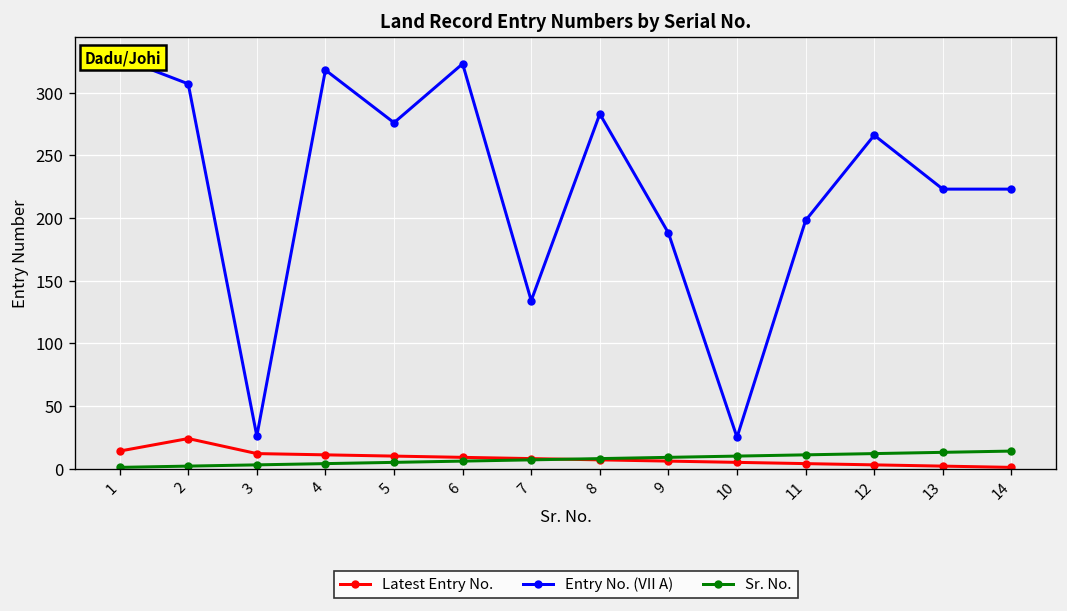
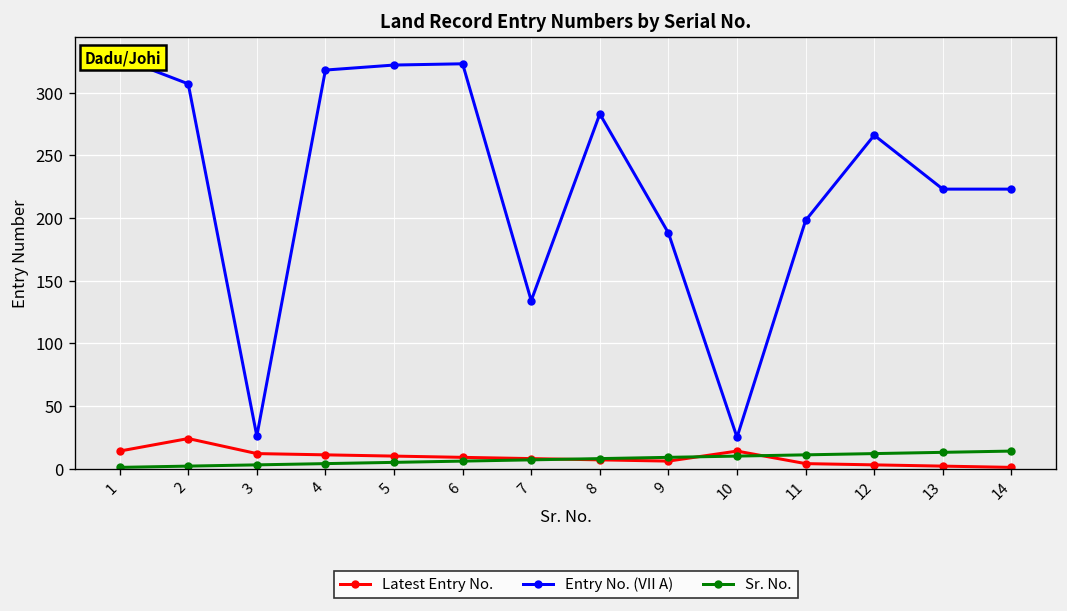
Entry No. (VII A), 5: 276 -> 322
Latest Entry No., 10: 5 -> 14
